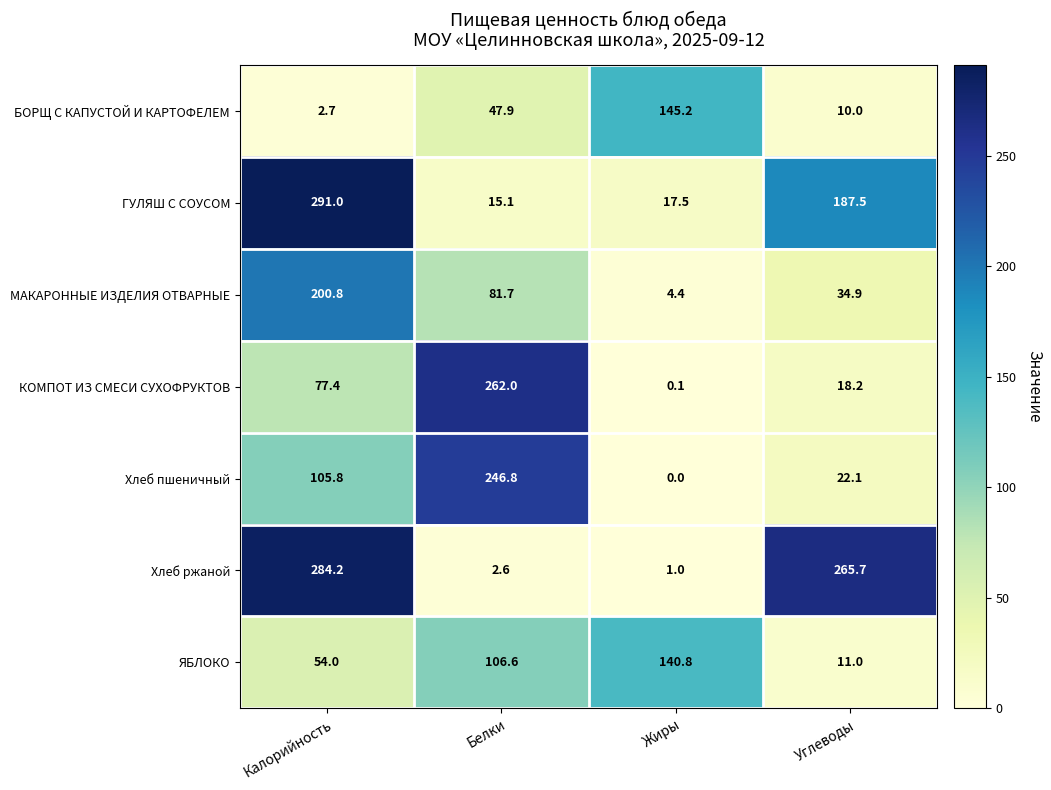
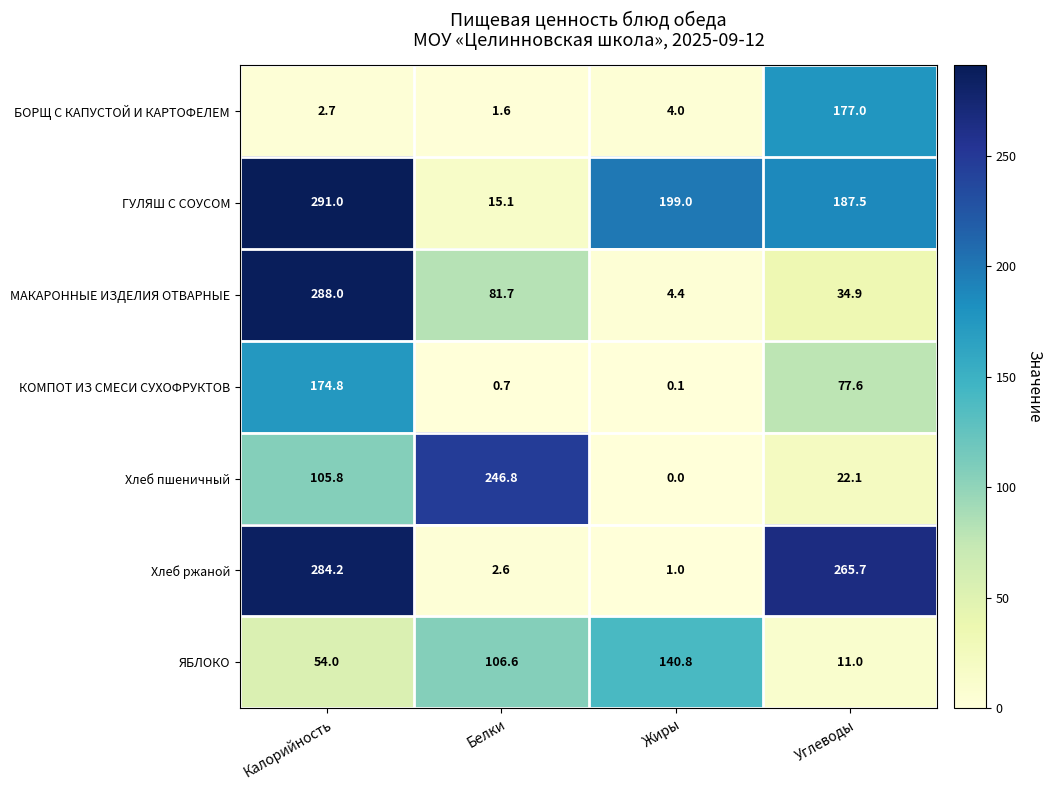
БОРЩ С КАПУСТОЙ И КАРТОФЕЛЕМ, Белки: 47.9 -> 1.6
БОРЩ С КАПУСТОЙ И КАРТОФЕЛЕМ, Жиры: 145.2 -> 4.0
БОРЩ С КАПУСТОЙ И КАРТОФЕЛЕМ, Углеводы: 10.0 -> 177.0
ГУЛЯШ С СОУСОМ, Жиры: 17.5 -> 199.0
МАКАРОННЫЕ ИЗДЕЛИЯ ОТВАРНЫЕ, Калорийность: 200.8 -> 288.0
КОМПОТ ИЗ СМЕСИ СУХОФРУКТОВ, Калорийность: 77.4 -> 174.8
КОМПОТ ИЗ СМЕСИ СУХОФРУКТОВ, Белки: 262.0 -> 0.7
КОМПОТ ИЗ СМЕСИ СУХОФРУКТОВ, Углеводы: 18.2 -> 77.6
